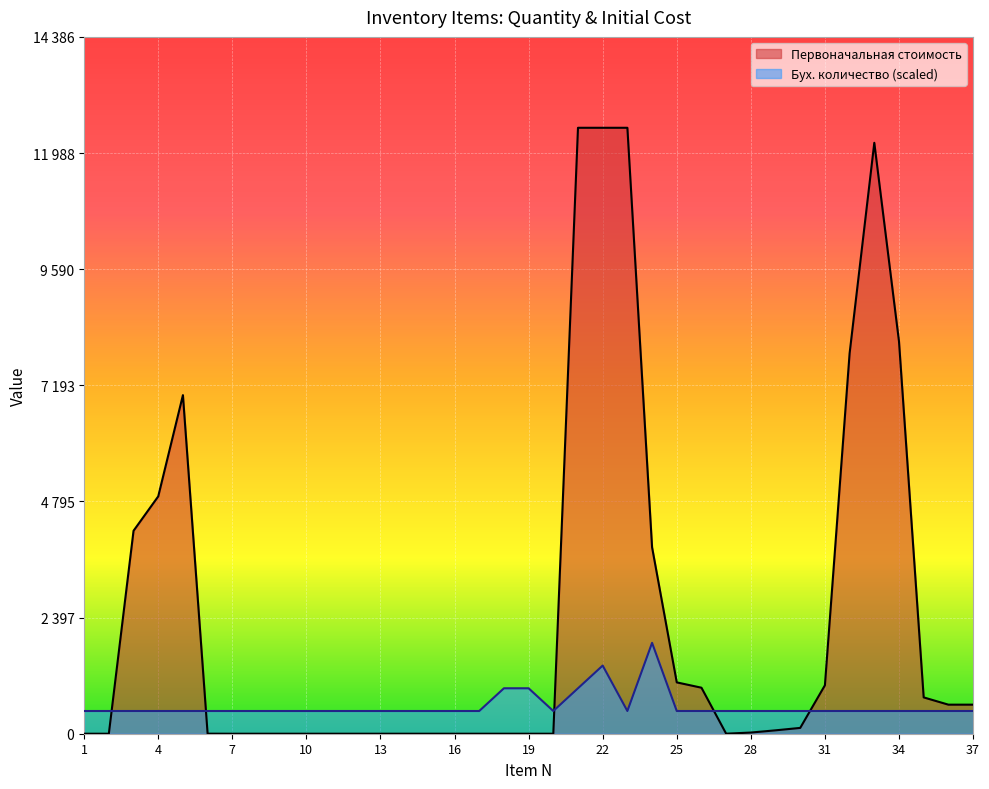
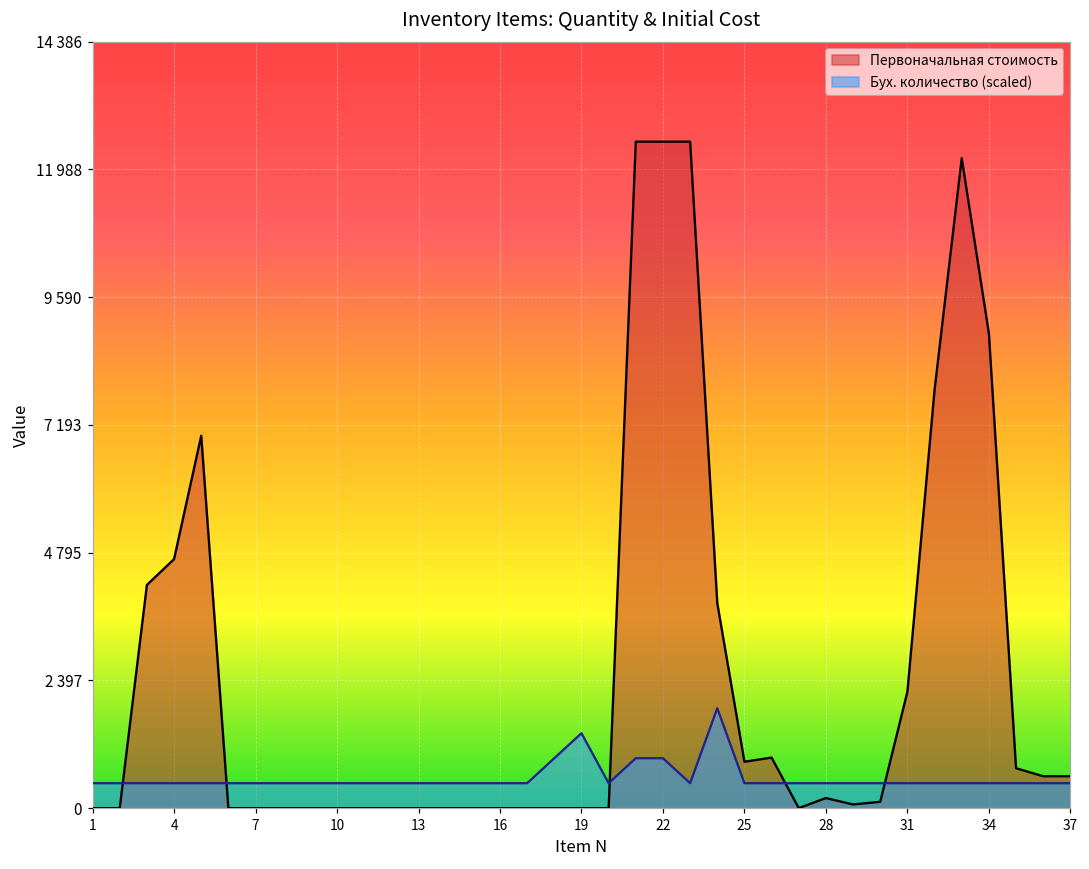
Первоначальная стоимость, 4: 4900 -> 4700
Бух. количество (scaled), 19: 900 -> 1400
Бух. количество (scaled), 22: 1400 -> 900
Первоначальная стоимость, 25: 1100 -> 900
Первоначальная стоимость, 28: 0 -> 200
Первоначальная стоимость, 31: 1000 -> 2200
Первоначальная стоимость, 34: 8100 -> 8900
